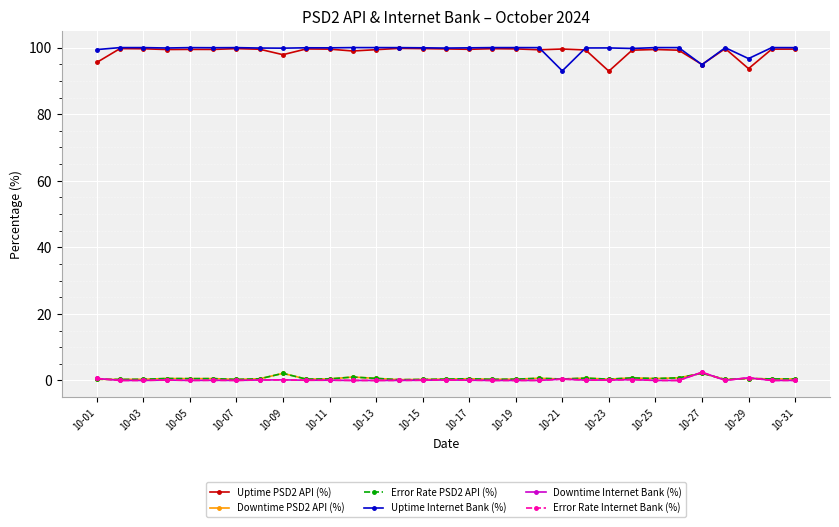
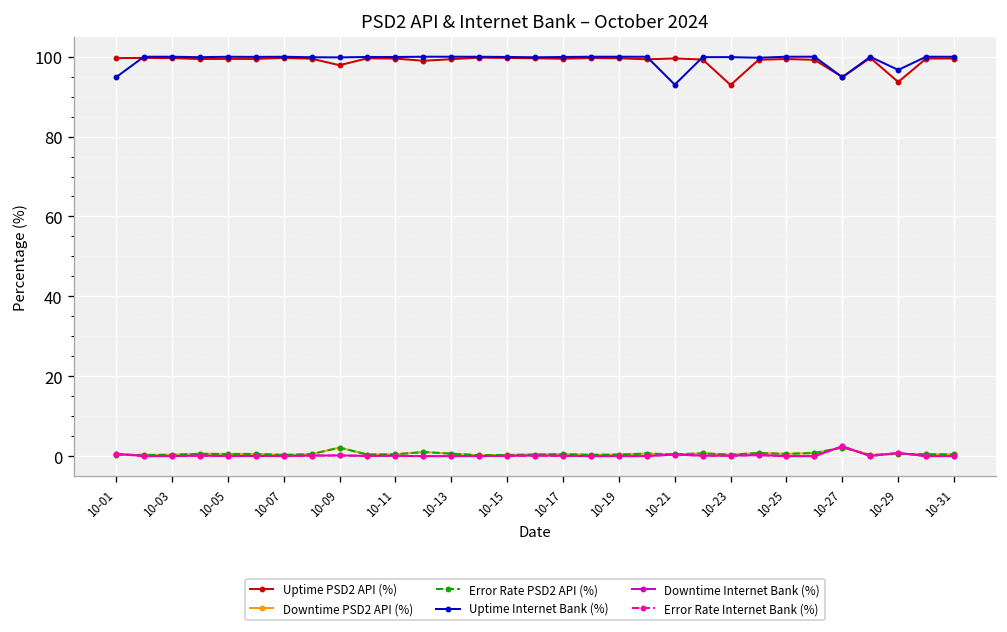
Uptime PSD2 API (%), 10-01: 96 -> 100
Uptime Internet Bank (%), 10-01: 99 -> 95
